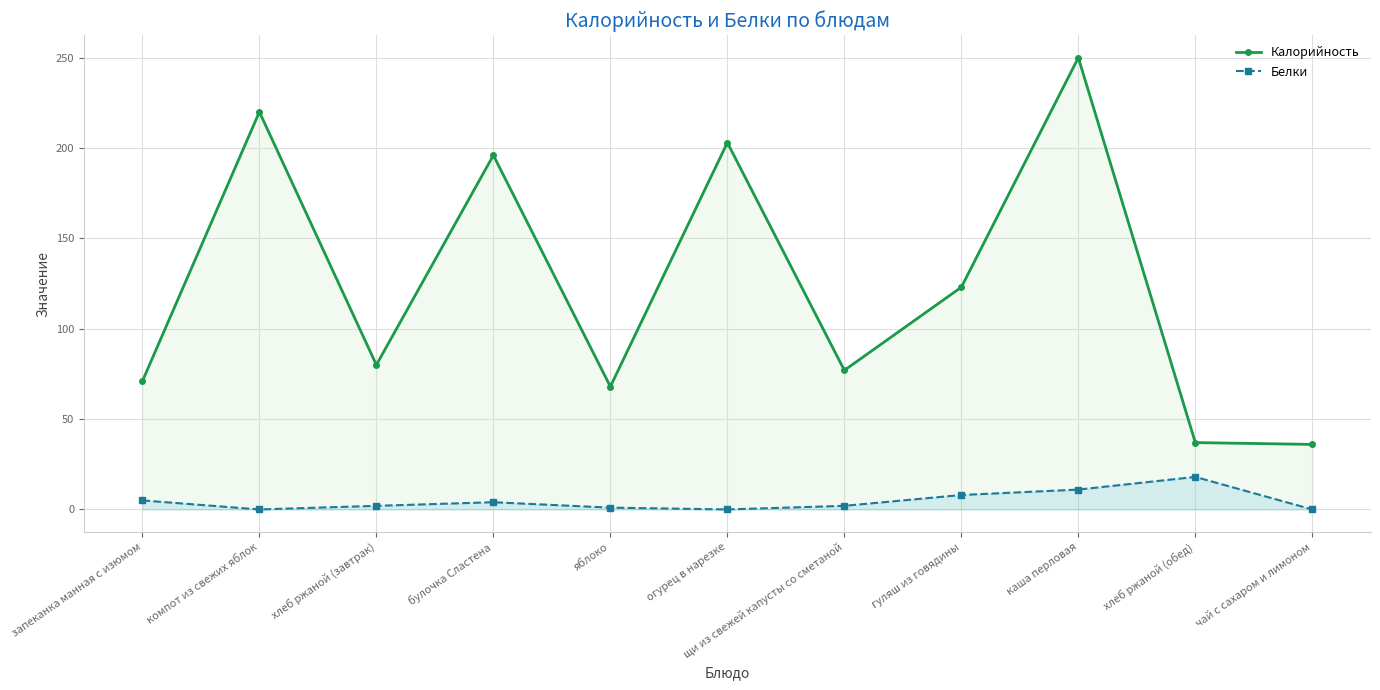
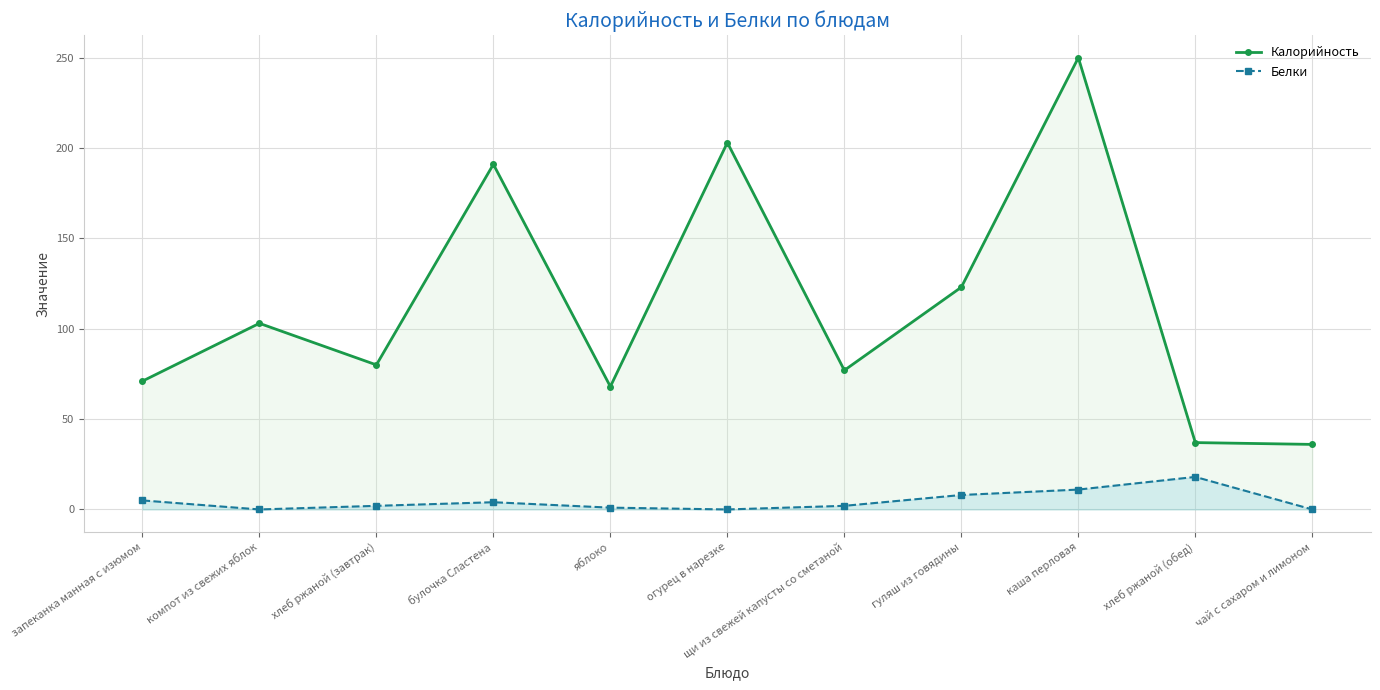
Калорийность, компот из свежих яблок: 220 -> 103
Калорийность, булочка Сластена: 196 -> 191
